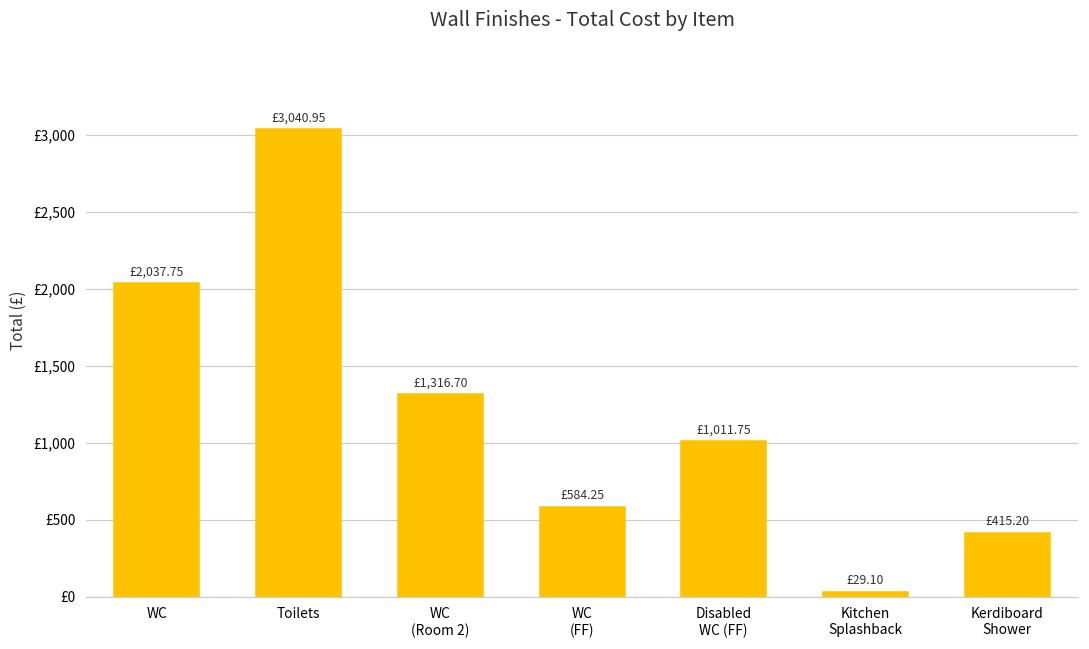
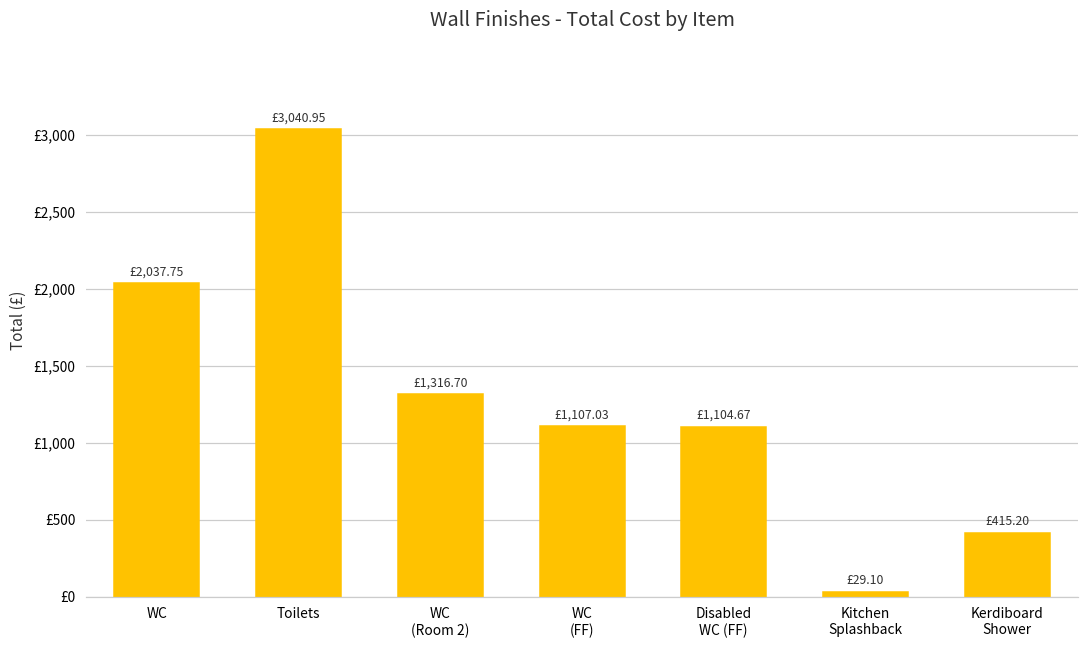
WC (FF): £584.25 -> £1,107.03
Disabled WC (FF): £1,011.75 -> £1,104.67
